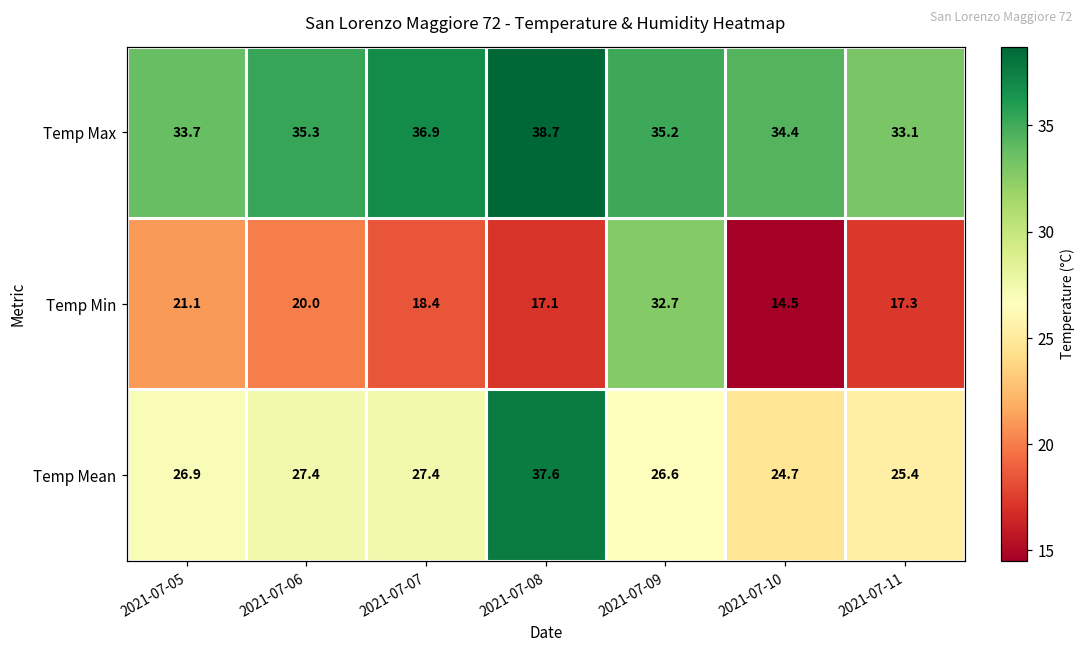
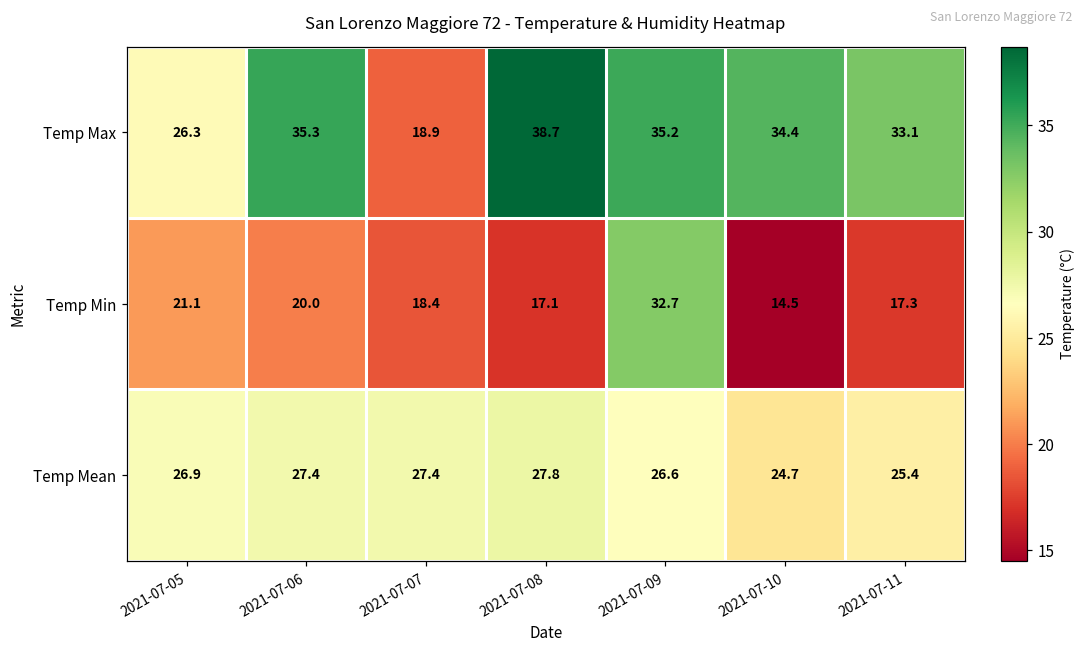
Temp Max, 2021-07-05: 33.7 -> 26.3
Temp Max, 2021-07-07: 36.9 -> 18.9
Temp Mean, 2021-07-08: 37.6 -> 27.8
